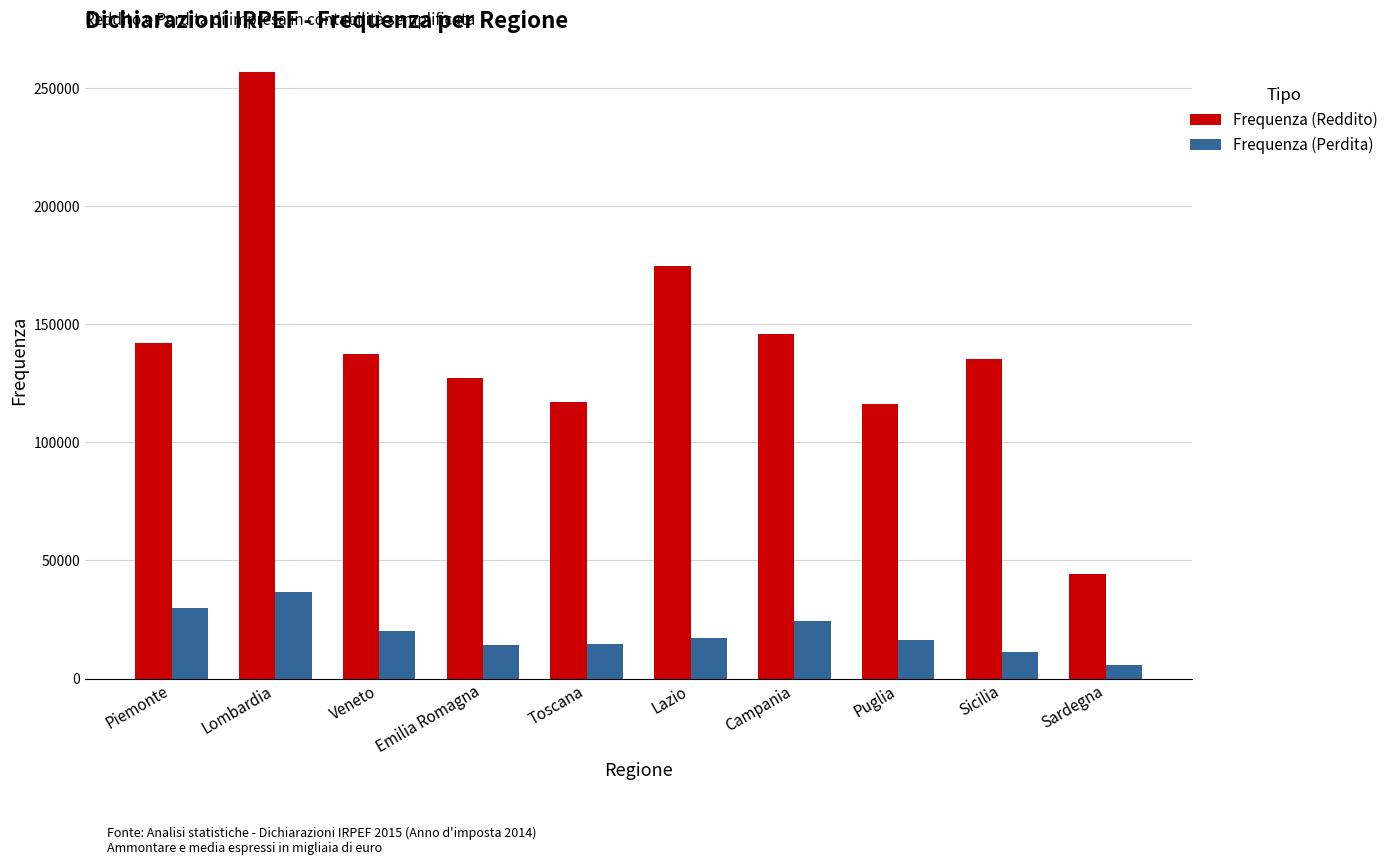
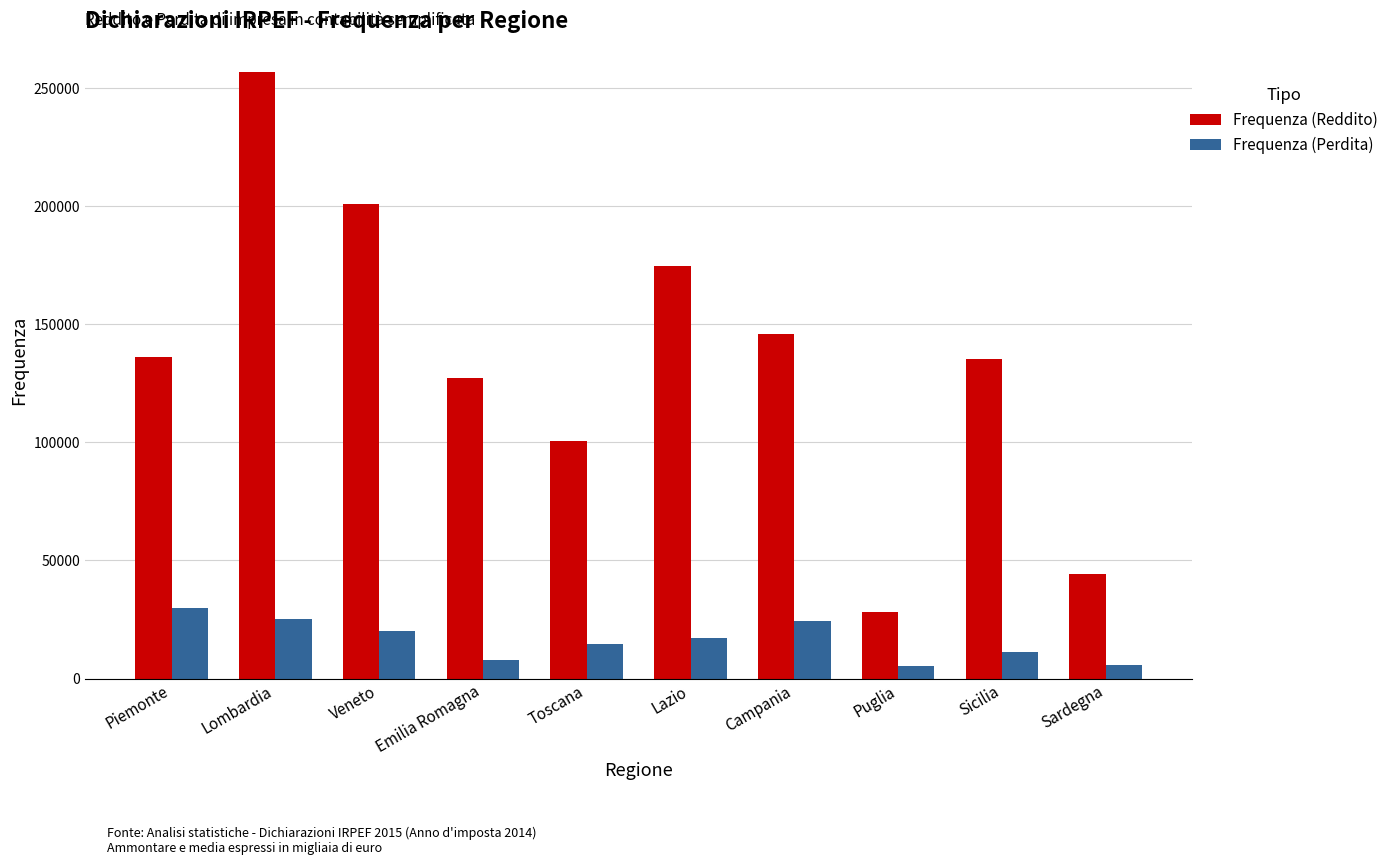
Frequenza (Reddito), Piemonte: 142000 -> 136000
Frequenza (Perdita), Lombardia: 37000 -> 25000
Frequenza (Reddito), Veneto: 138000 -> 201000
Frequenza (Perdita), Emilia Romagna: 14000 -> 8000
Frequenza (Reddito), Toscana: 117000 -> 101000
Frequenza (Reddito), Puglia: 116000 -> 28000
Frequenza (Perdita), Puglia: 16000 -> 5000
